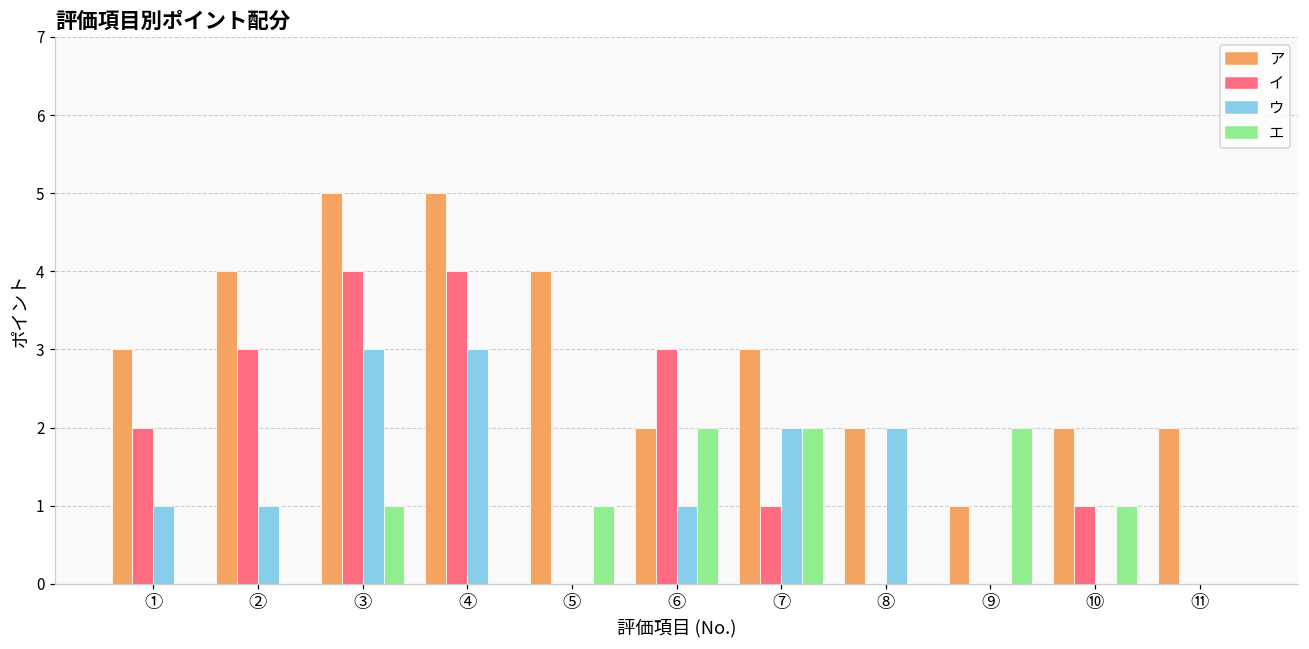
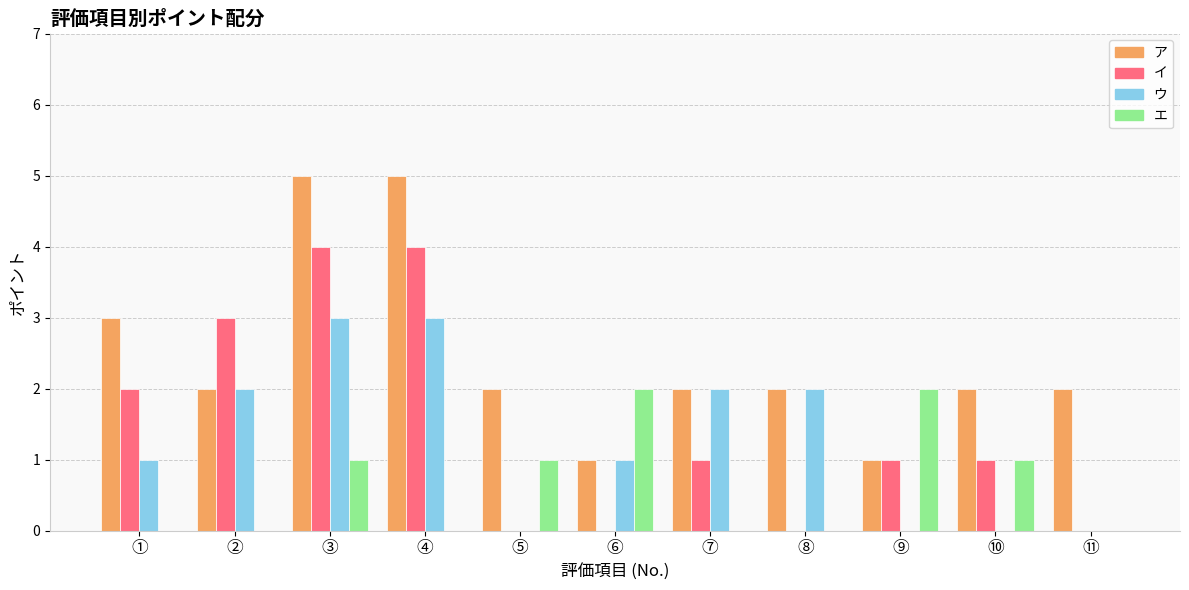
ア, ②: 4 -> 2
ウ, ②: 1 -> 2
ア, ⑤: 4 -> 2
ア, ⑥: 2 -> 1
イ, ⑥: 3 -> 0
ア, ⑦: 3 -> 2
エ, ⑦: 2 -> 0
イ, ⑨: 0 -> 1
